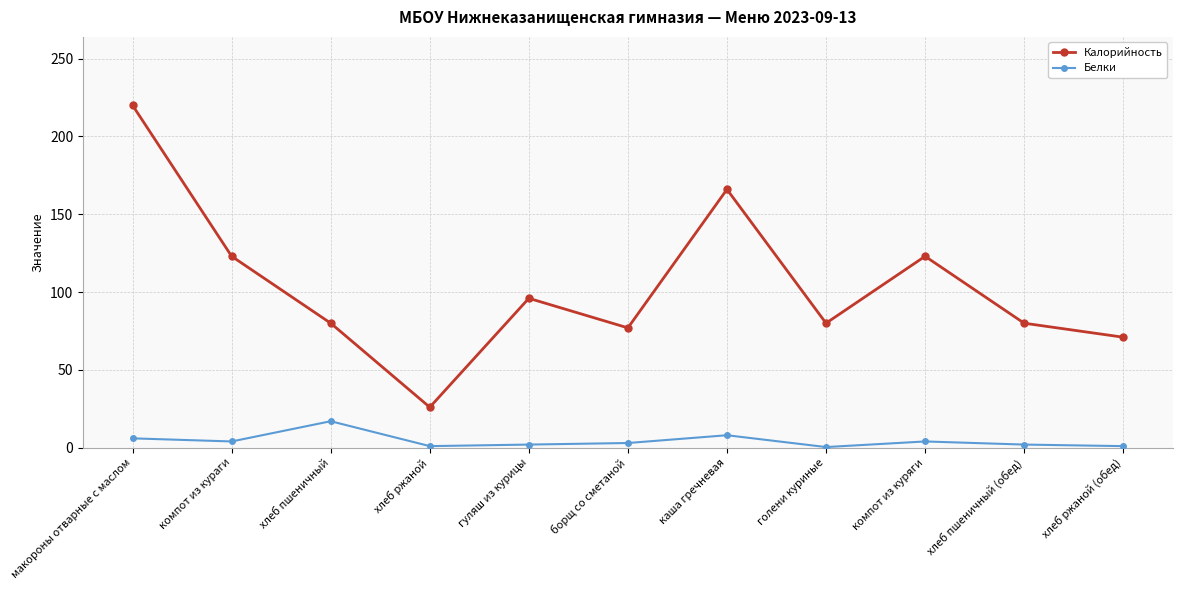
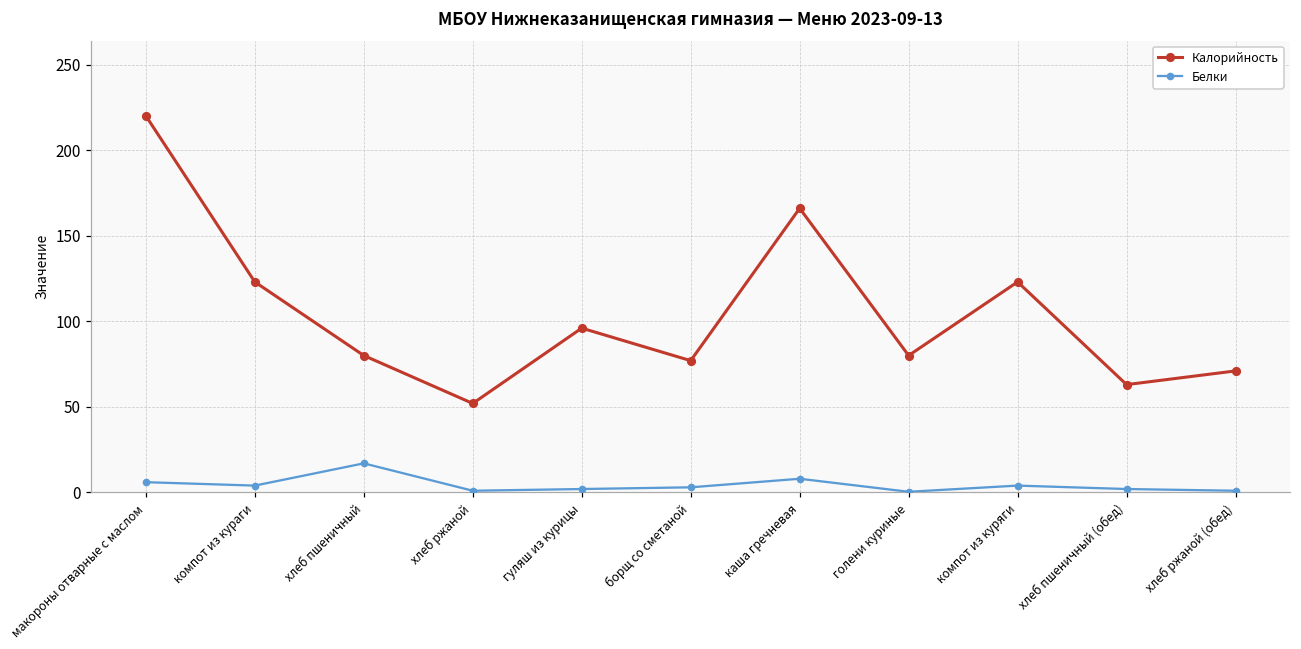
Калорийность, хлеб ржаной: 26 -> 52
Калорийность, хлеб пшеничный (обед): 80 -> 63
